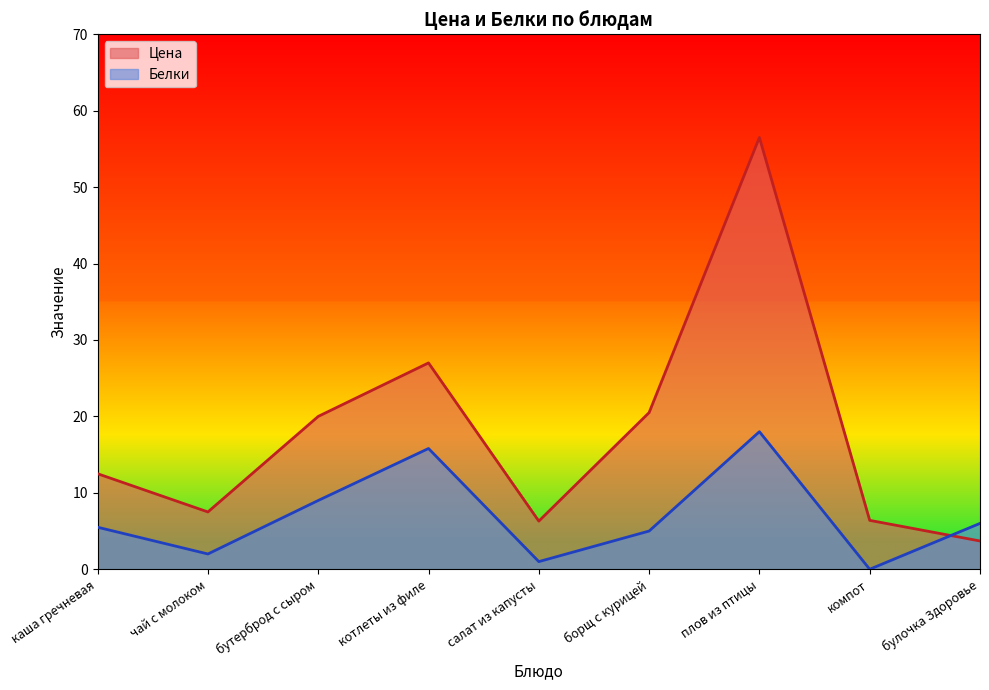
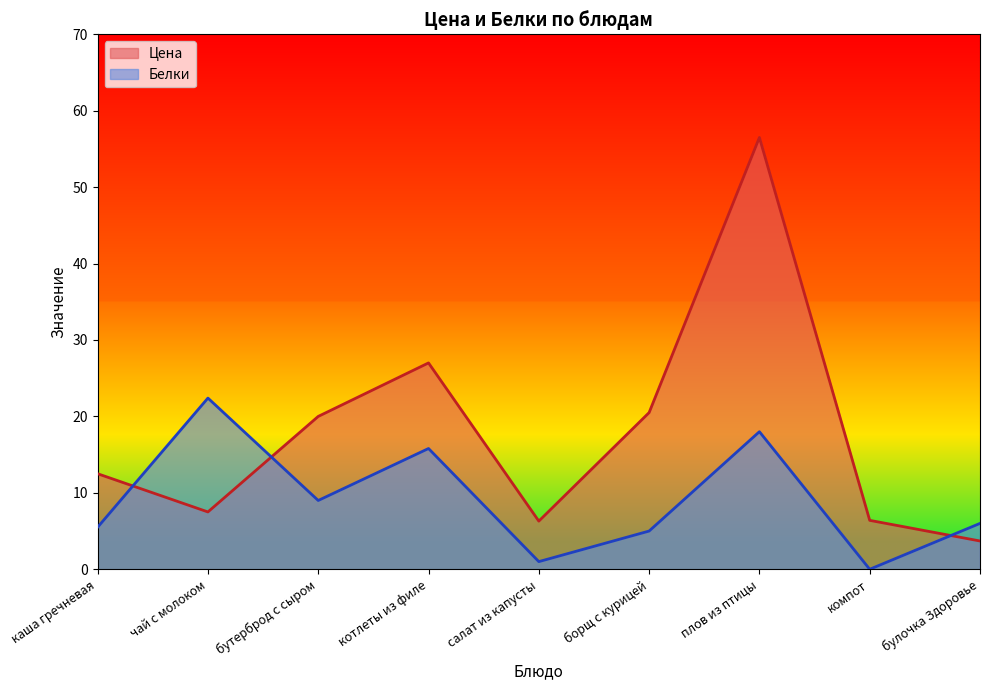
Белки, чай с молоком: 2 -> 22
